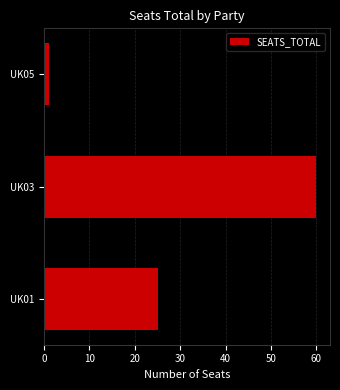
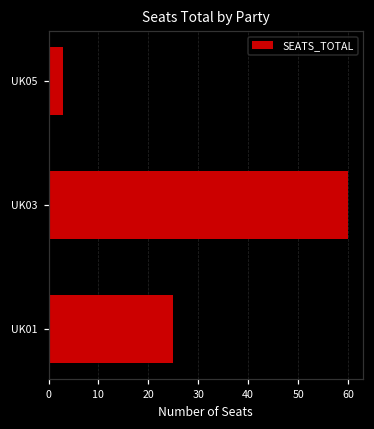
UK05: 1 -> 3
